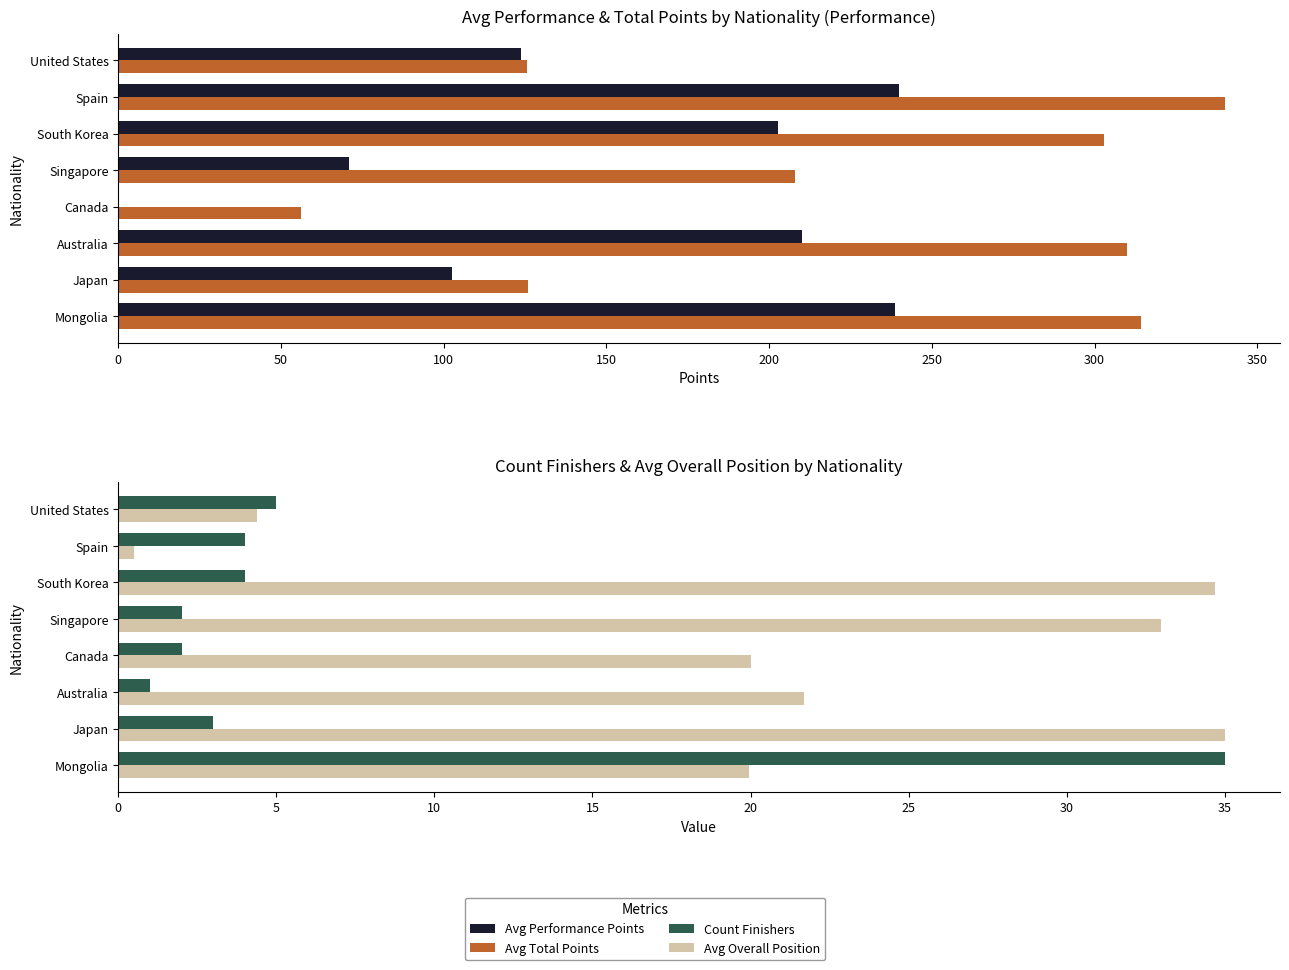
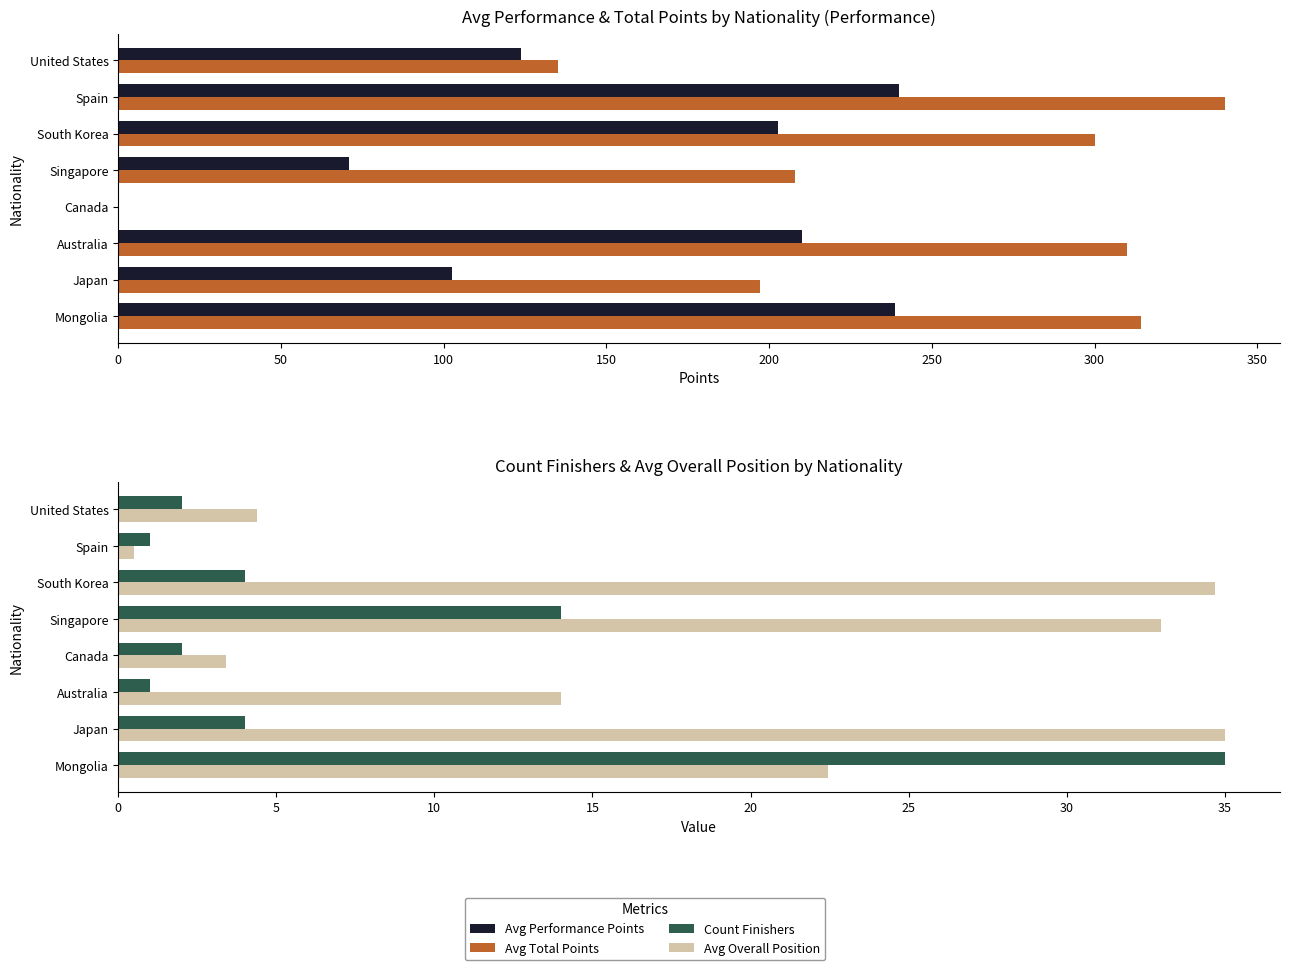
Avg Performance & Total Points by Nationality (Performance), Avg Total Points, United States: 126 -> 135
Avg Performance & Total Points by Nationality (Performance), Avg Total Points, South Korea: 303 -> 300
Avg Performance & Total Points by Nationality (Performance), Avg Total Points, Canada: 56 -> 0
Avg Performance & Total Points by Nationality (Performance), Avg Total Points, Japan: 126 -> 197
Count Finishers & Avg Overall Position by Nationality, Count Finishers, United States: 5 -> 2
Count Finishers & Avg Overall Position by Nationality, Count Finishers, Spain: 4 -> 1
Count Finishers & Avg Overall Position by Nationality, Count Finishers, Singapore: 2 -> 14
Count Finishers & Avg Overall Position by Nationality, Avg Overall Position, Canada: 20.0 -> 3.4
Count Finishers & Avg Overall Position by Nationality, Avg Overall Position, Australia: 21.7 -> 14.0
Count Finishers & Avg Overall Position by Nationality, Count Finishers, Japan: 3 -> 4
Count Finishers & Avg Overall Position by Nationality, Avg Overall Position, Mongolia: 19.9 -> 22.5
